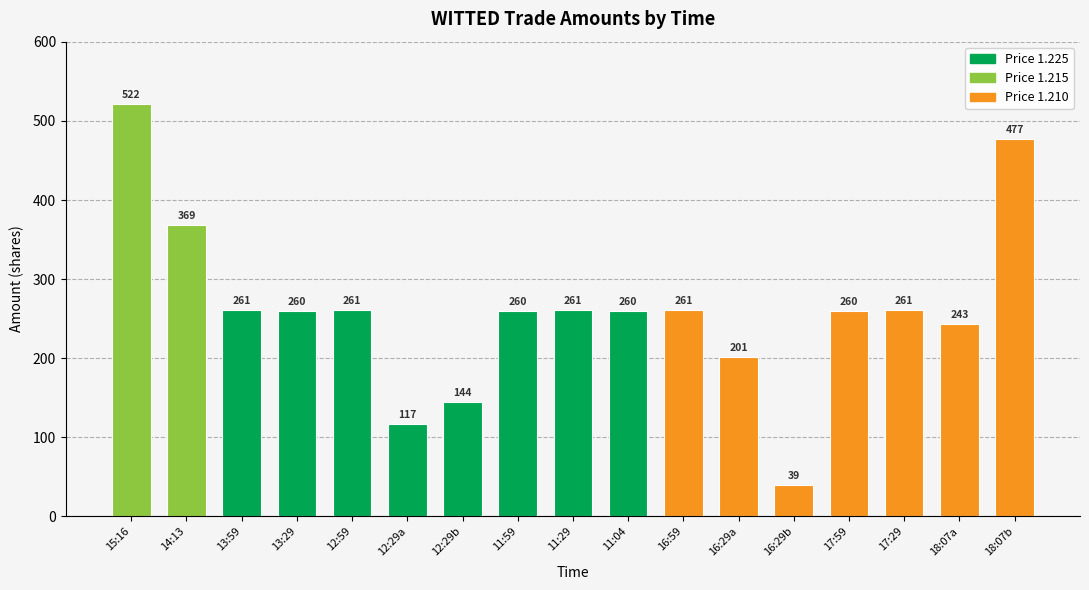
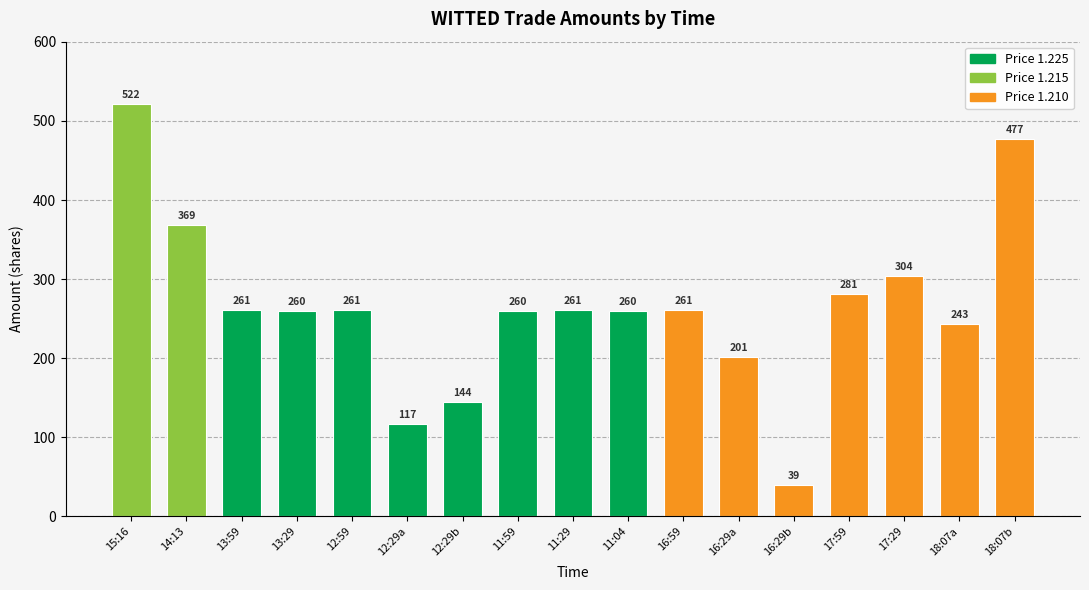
17:59: 260 -> 281
17:29: 261 -> 304
